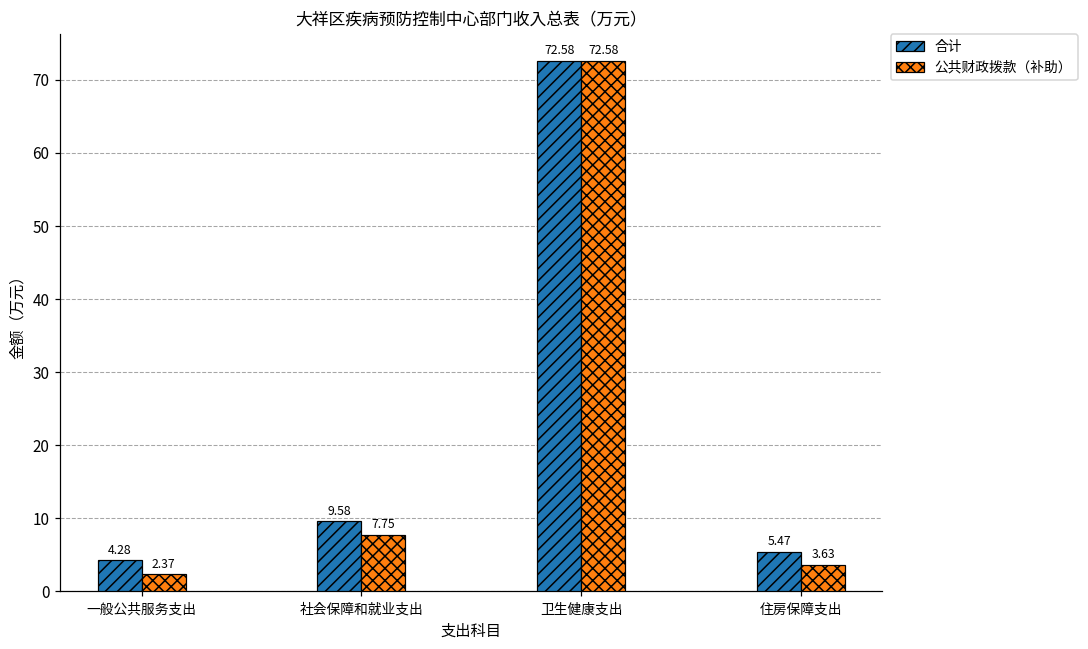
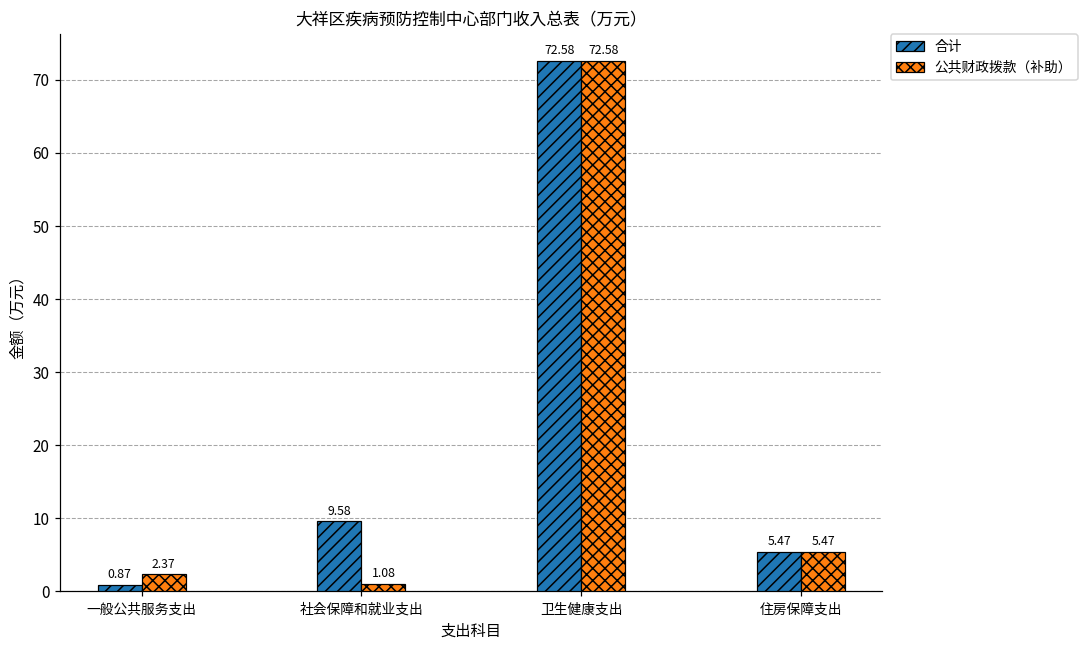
合计, 一般公共服务支出: 4.28 -> 0.87
公共财政拨款（补助）, 社会保障和就业支出: 7.75 -> 1.08
公共财政拨款（补助）, 住房保障支出: 3.63 -> 5.47
